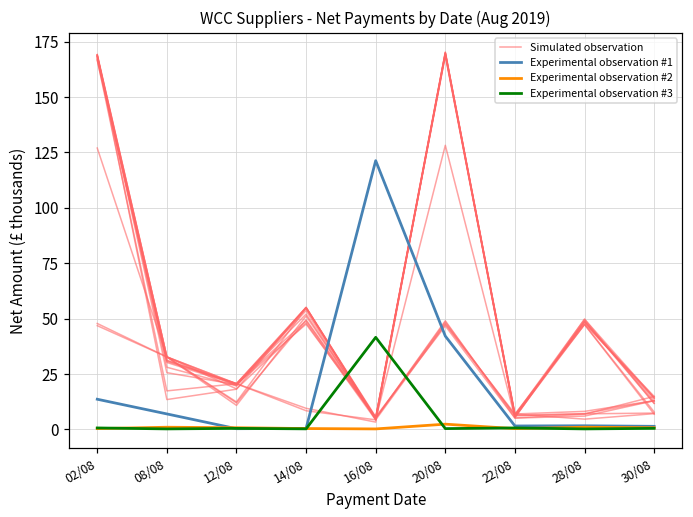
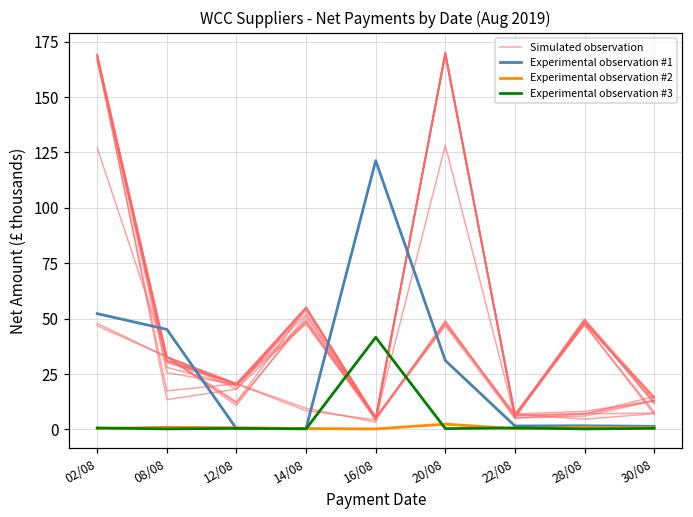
Experimental observation #1, 02/08: 14 -> 52
Experimental observation #1, 08/08: 7 -> 45
Experimental observation #1, 20/08: 42 -> 31
